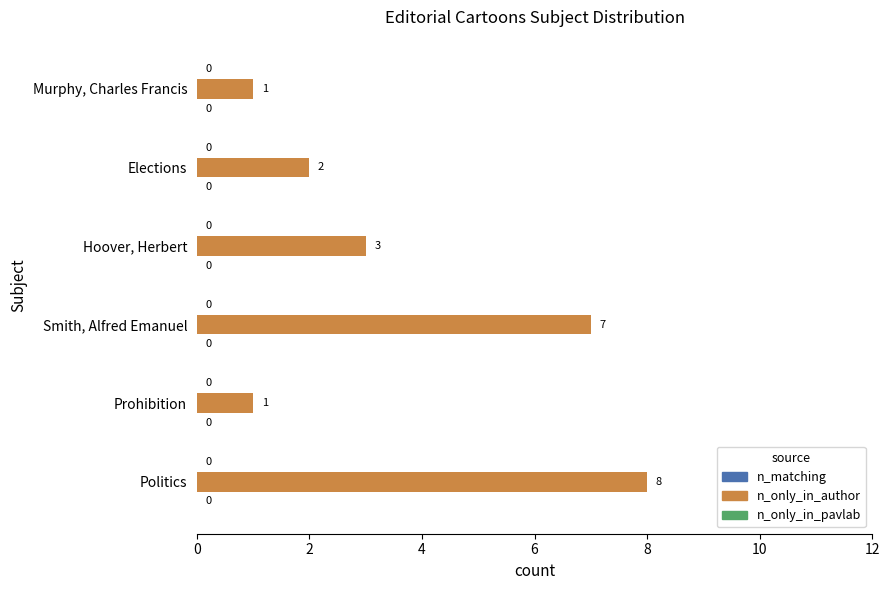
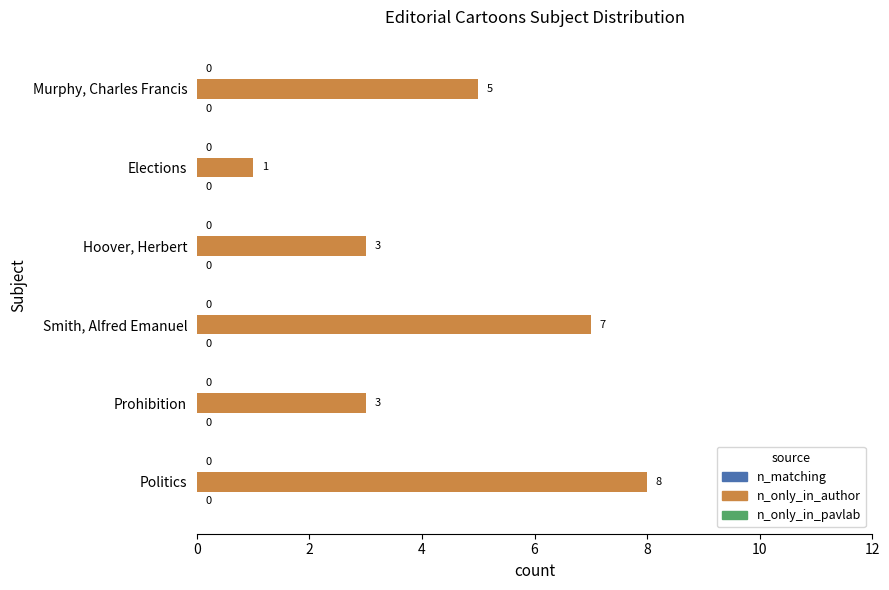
n_only_in_author, Murphy, Charles Francis: 1 -> 5
n_only_in_author, Elections: 2 -> 1
n_only_in_author, Prohibition: 1 -> 3
